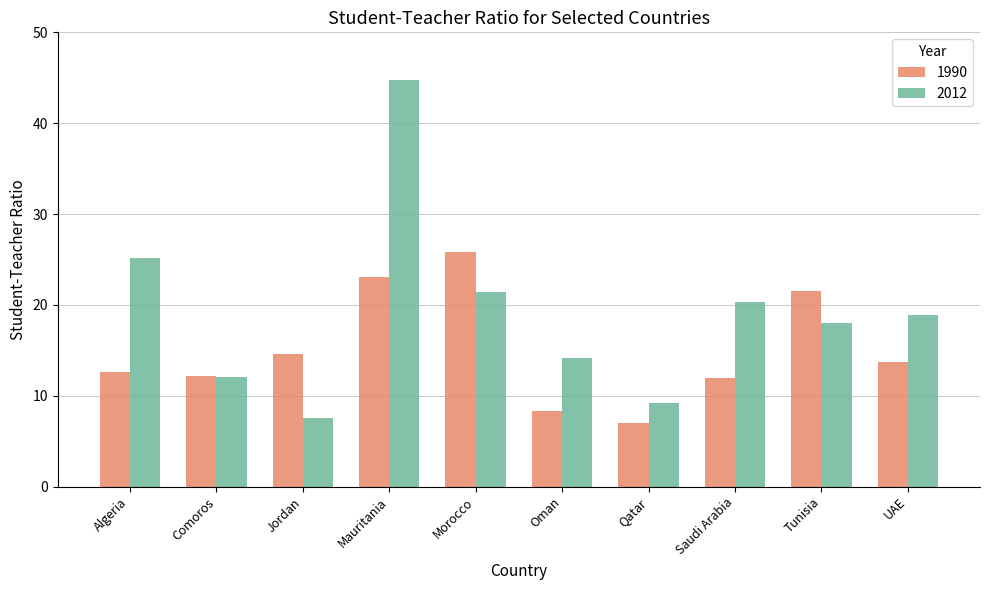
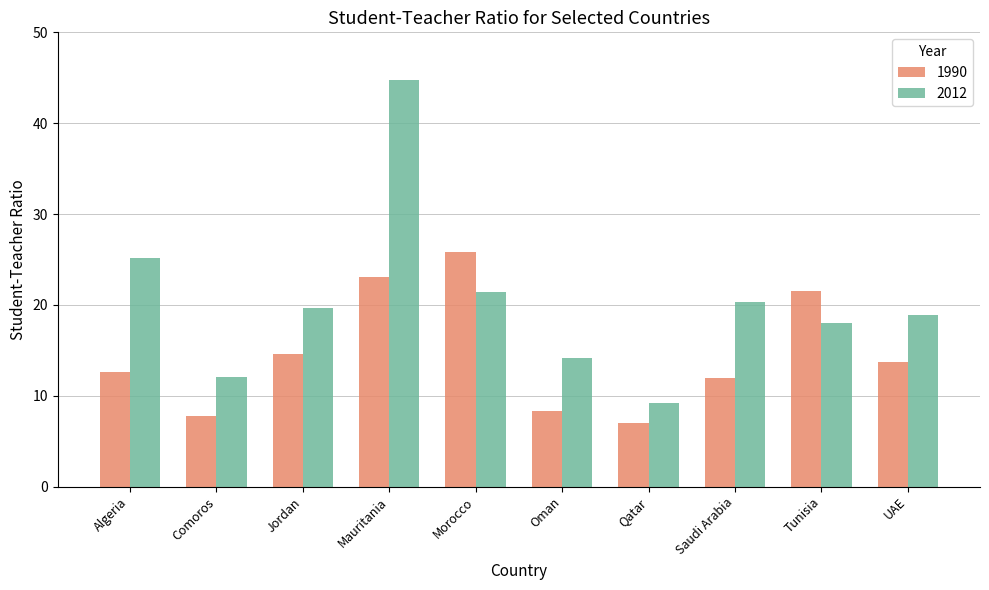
1990, Comoros: 12 -> 8
2012, Jordan: 8 -> 20
